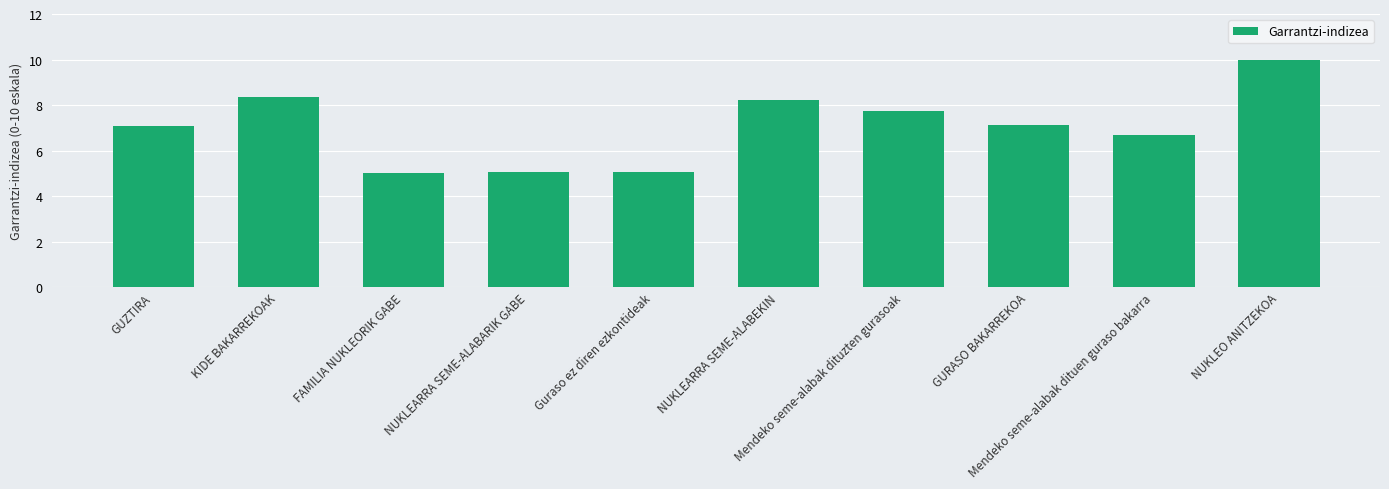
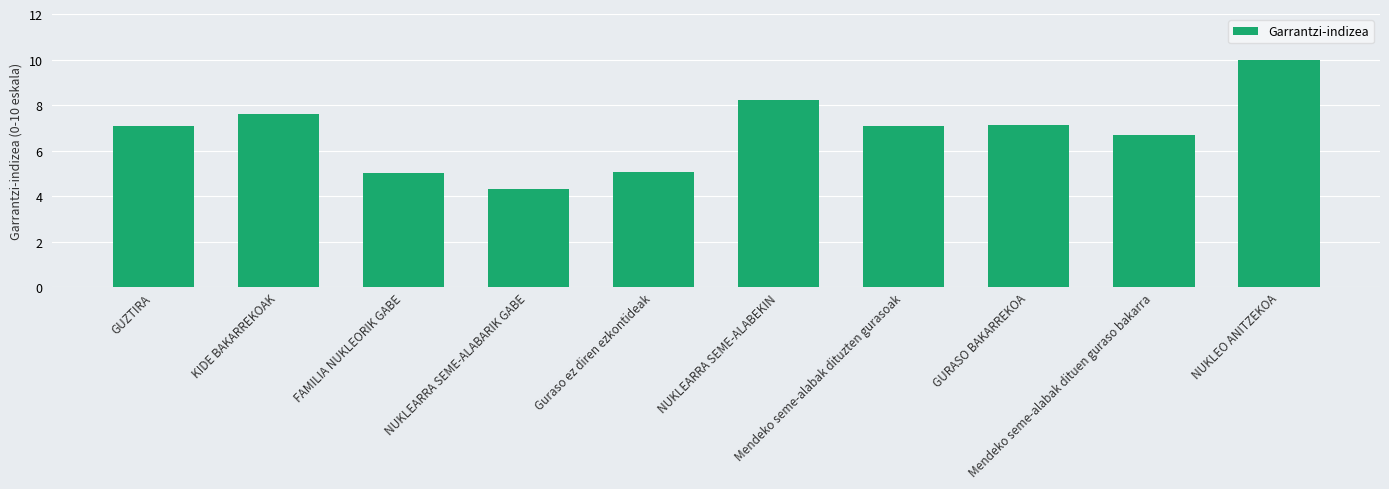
KIDE BAKARREKOAK: 8.4 -> 7.6
NUKLEARRA SEME-ALABARIK GABE: 5.1 -> 4.3
Mendeko seme-alabak dituzten gurasoak: 7.7 -> 7.1
